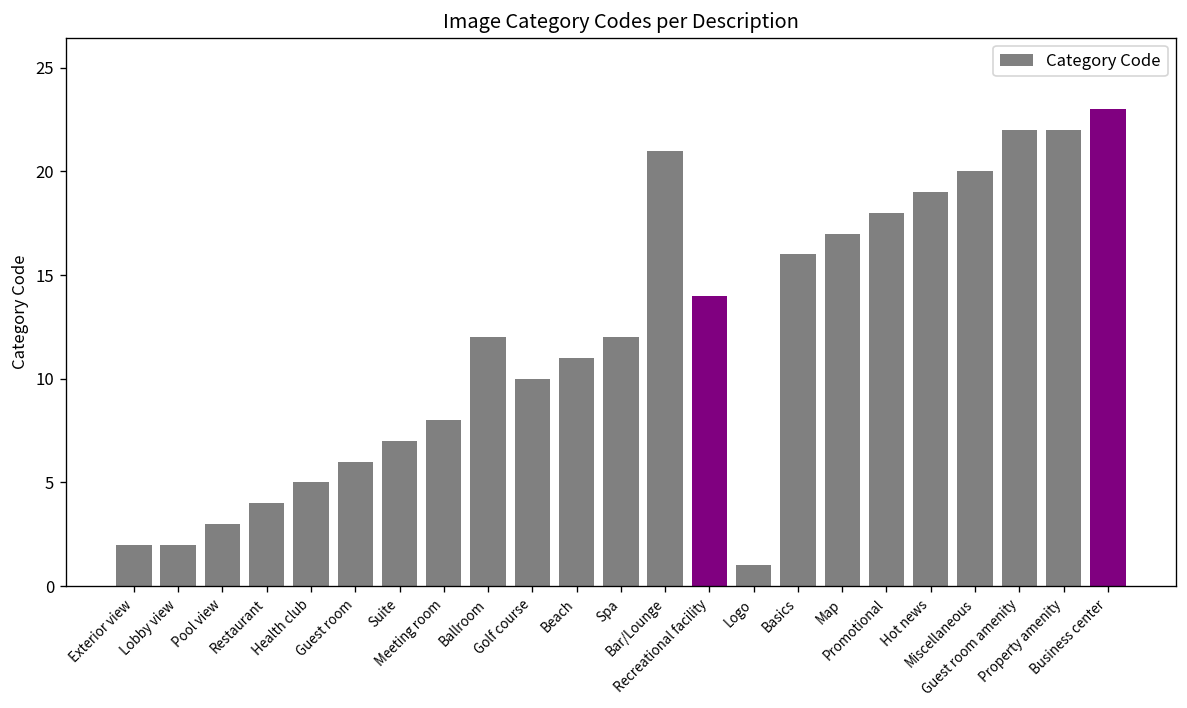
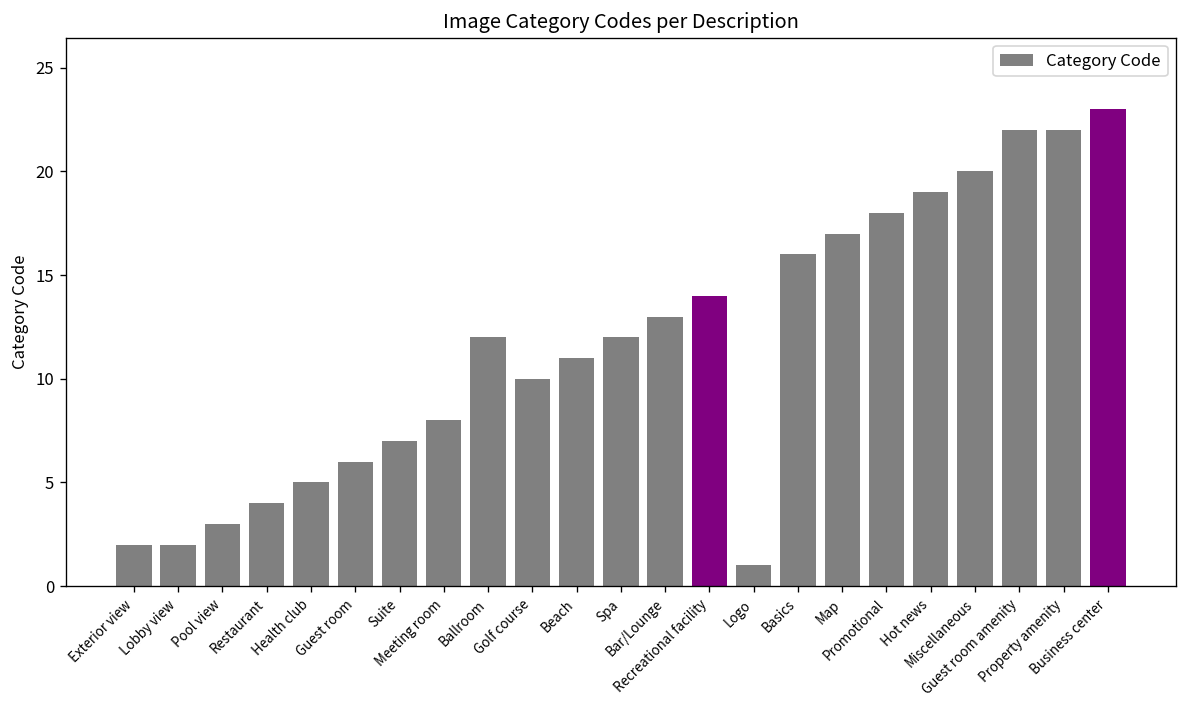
Bar/Lounge: 21 -> 13
